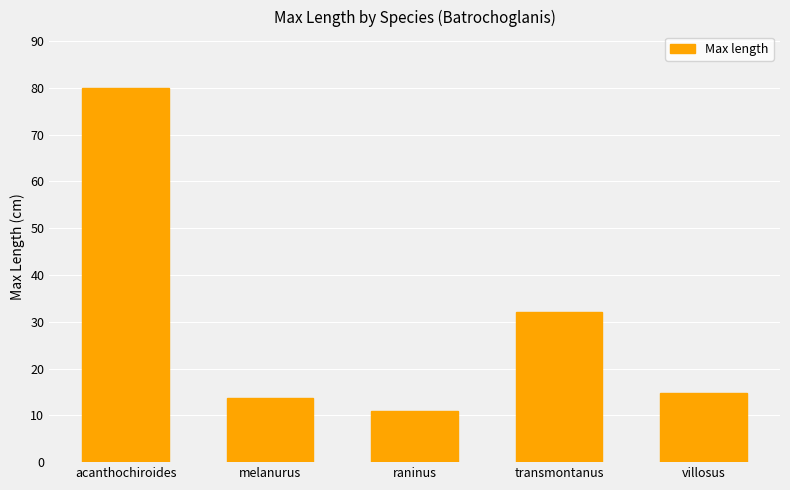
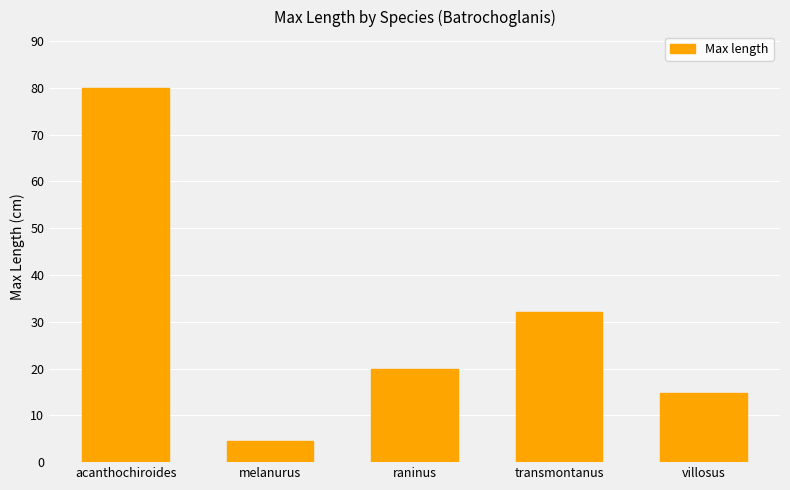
melanurus: 14 -> 4
raninus: 11 -> 20
